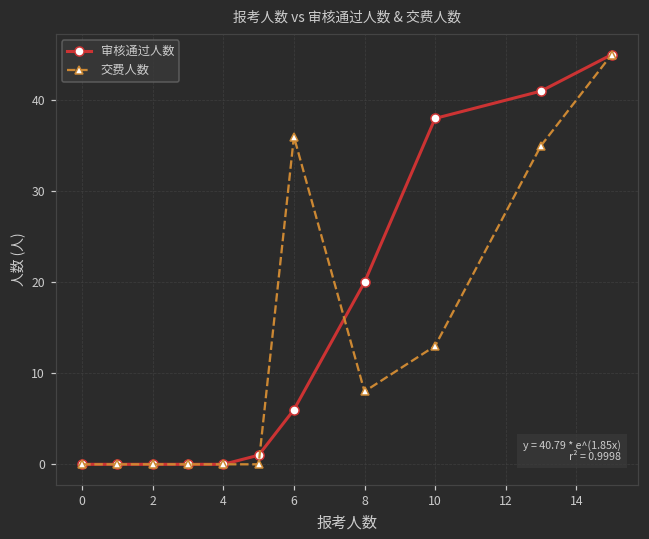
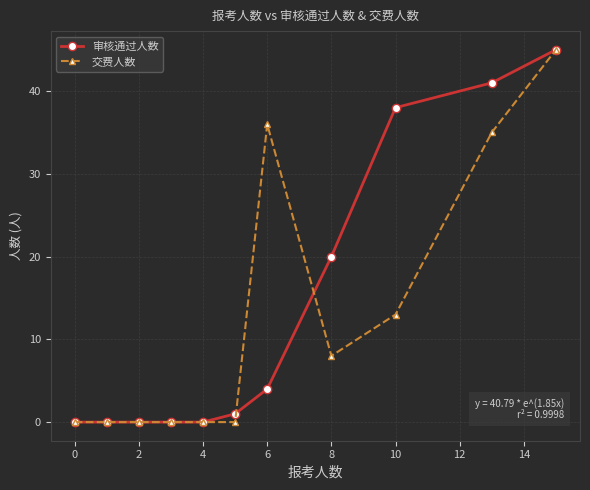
审核通过人数, 6: 6 -> 4
